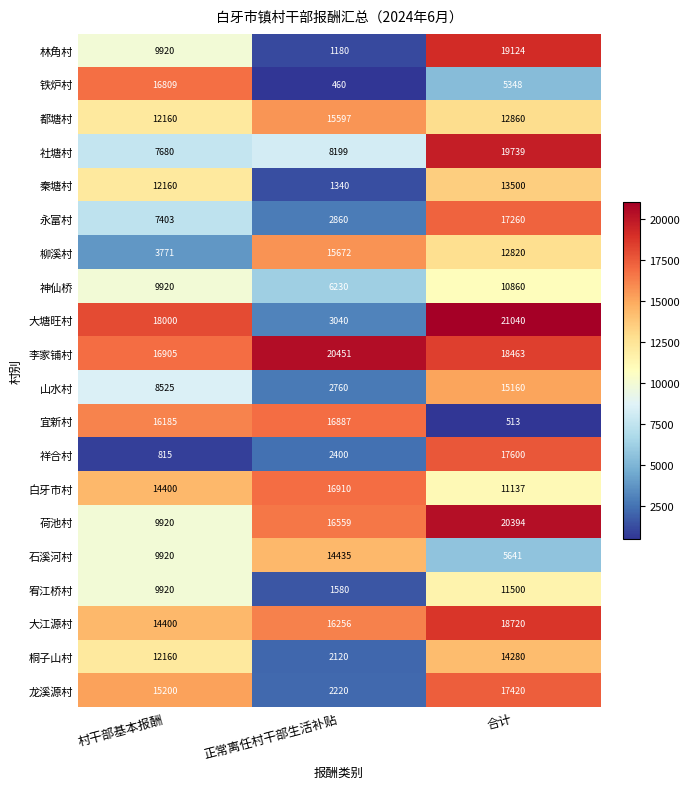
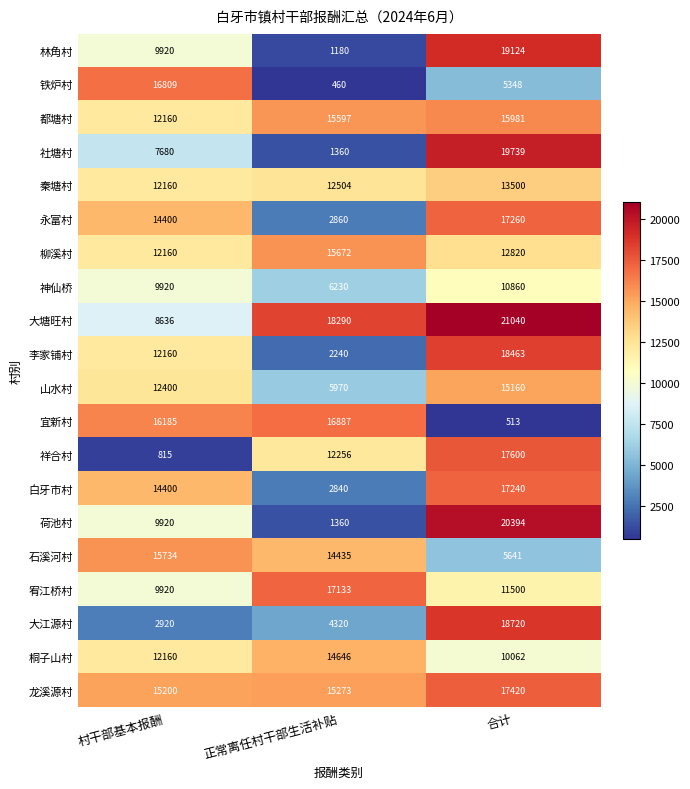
都塘村, 合计: 12860 -> 15981
社塘村, 正常离任村干部生活补贴: 8199 -> 1360
秦塘村, 正常离任村干部生活补贴: 1340 -> 12504
永富村, 村干部基本报酬: 7403 -> 14400
柳溪村, 村干部基本报酬: 3771 -> 12160
大塘旺村, 村干部基本报酬: 18000 -> 8636
大塘旺村, 正常离任村干部生活补贴: 3040 -> 18290
李家铺村, 村干部基本报酬: 16905 -> 12160
李家铺村, 正常离任村干部生活补贴: 20451 -> 2240
山水村, 村干部基本报酬: 8525 -> 12400
山水村, 正常离任村干部生活补贴: 2760 -> 5970
祥合村, 正常离任村干部生活补贴: 2400 -> 12256
白牙市村, 正常离任村干部生活补贴: 16910 -> 2840
白牙市村, 合计: 11137 -> 17240
荷池村, 正常离任村干部生活补贴: 16559 -> 1360
石溪河村, 村干部基本报酬: 9920 -> 15734
宥江桥村, 正常离任村干部生活补贴: 1580 -> 17133
大江源村, 村干部基本报酬: 14400 -> 2920
大江源村, 正常离任村干部生活补贴: 16256 -> 4320
桐子山村, 正常离任村干部生活补贴: 2120 -> 14646
桐子山村, 合计: 14280 -> 10062
龙溪源村, 正常离任村干部生活补贴: 2220 -> 15273
